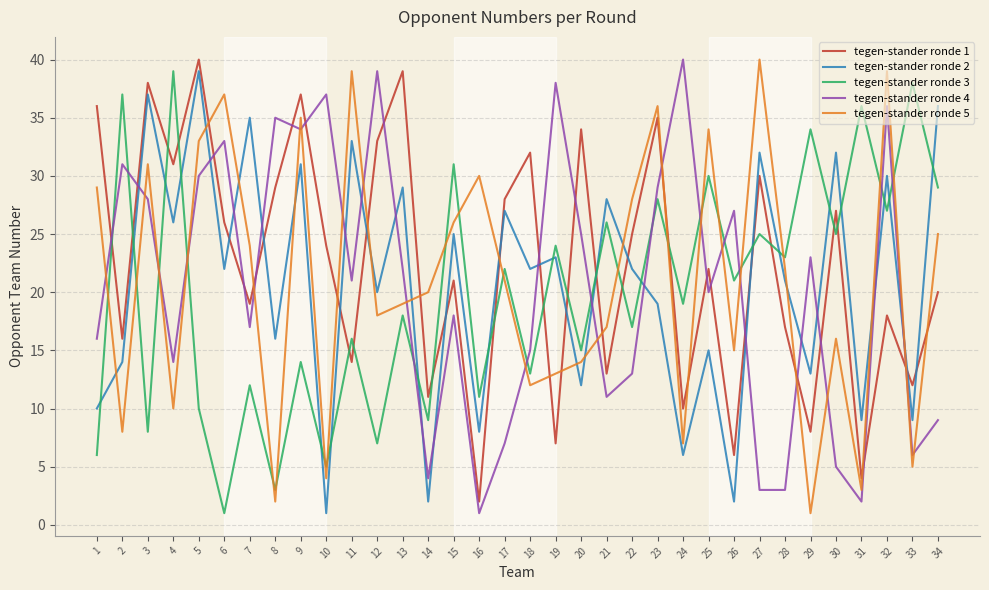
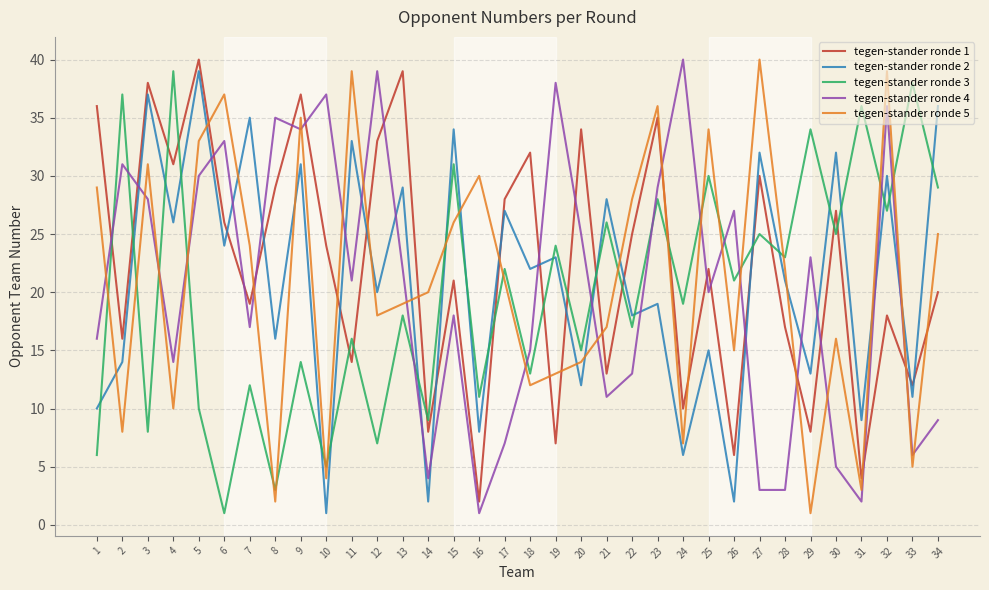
tegen-stander ronde 2, 6: 22 -> 24
tegen-stander ronde 1, 14: 11 -> 8
tegen-stander ronde 2, 15: 25 -> 34
tegen-stander ronde 2, 22: 22 -> 18
tegen-stander ronde 2, 33: 9 -> 11
